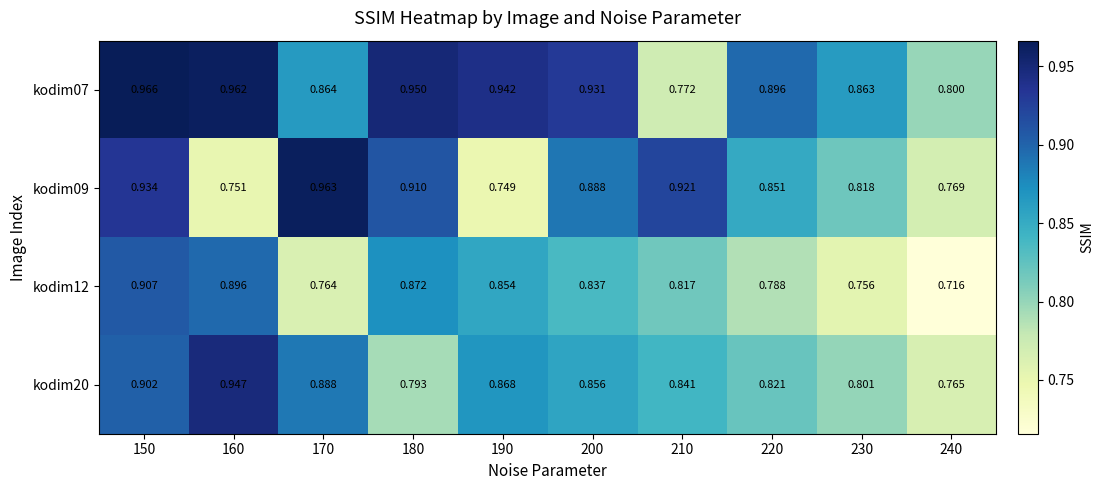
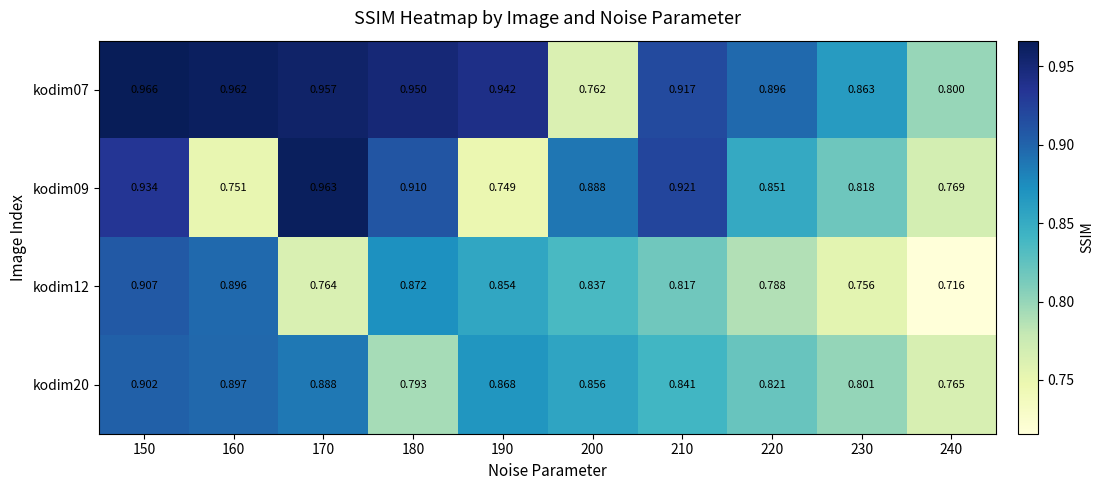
kodim07, 170: 0.864 -> 0.957
kodim07, 200: 0.931 -> 0.762
kodim07, 210: 0.772 -> 0.917
kodim20, 160: 0.947 -> 0.897
